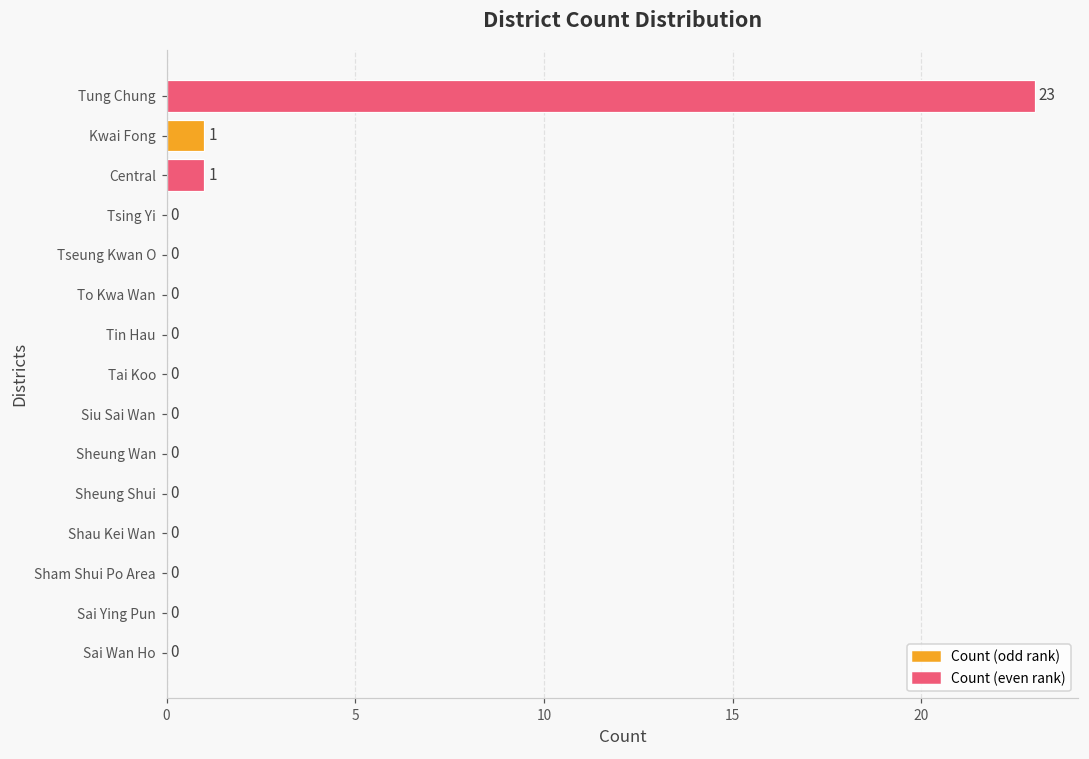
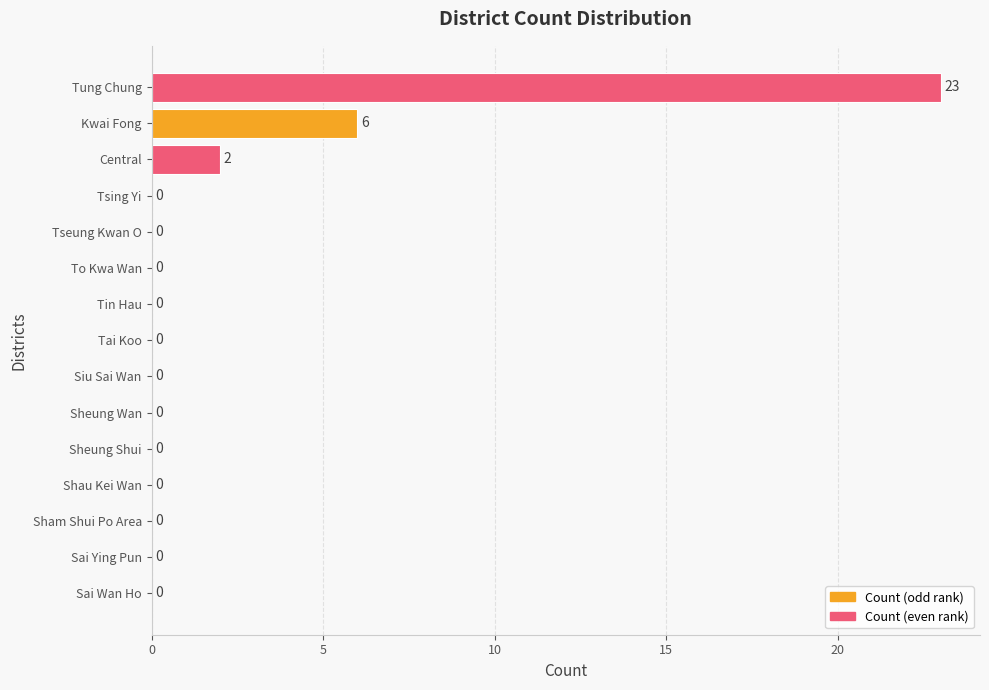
Kwai Fong: 1 -> 6
Central: 1 -> 2
